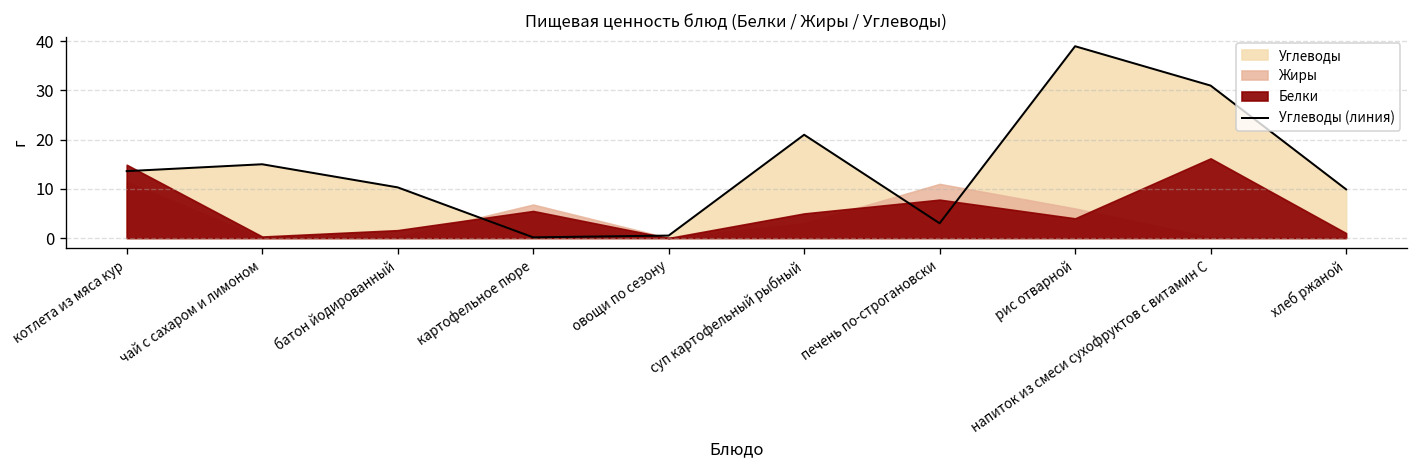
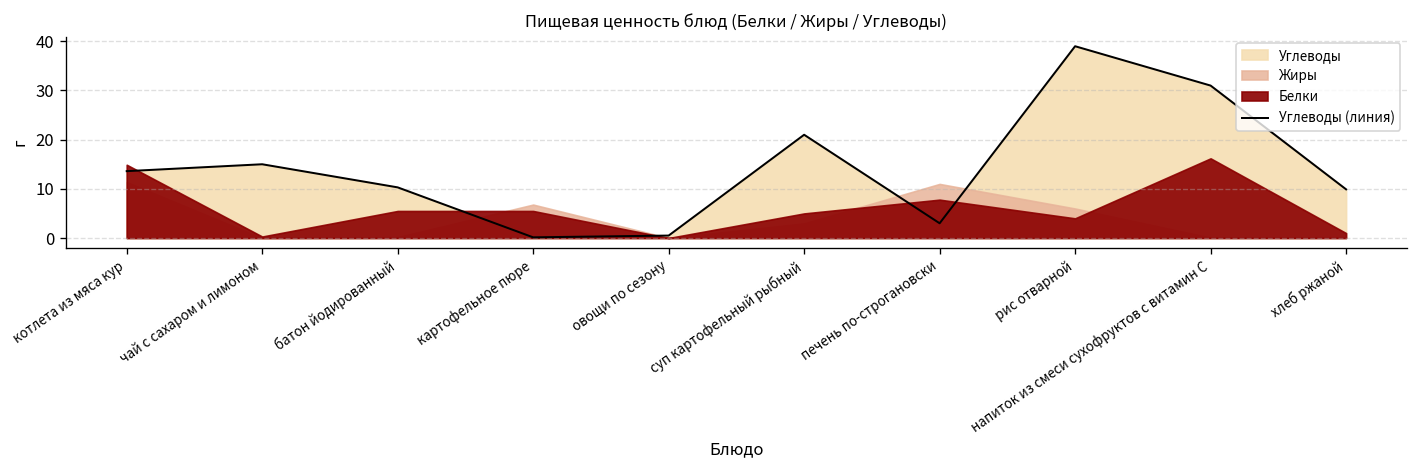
Белки, батон йодированный: 2 -> 6
